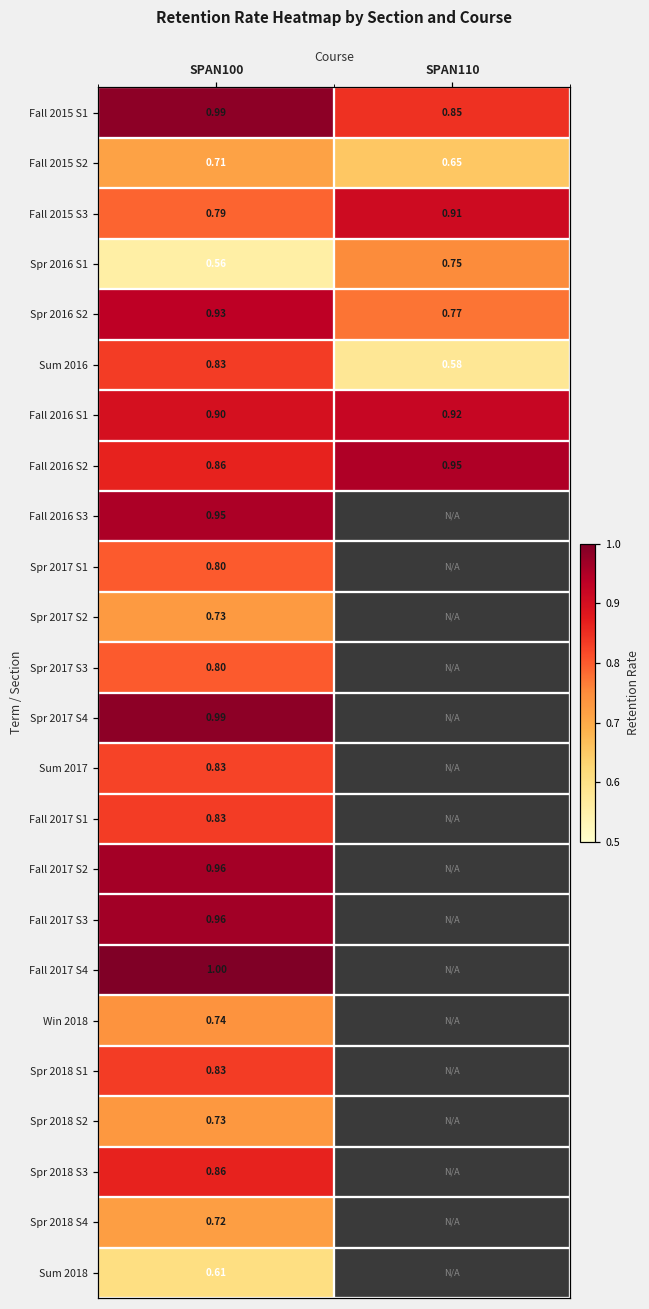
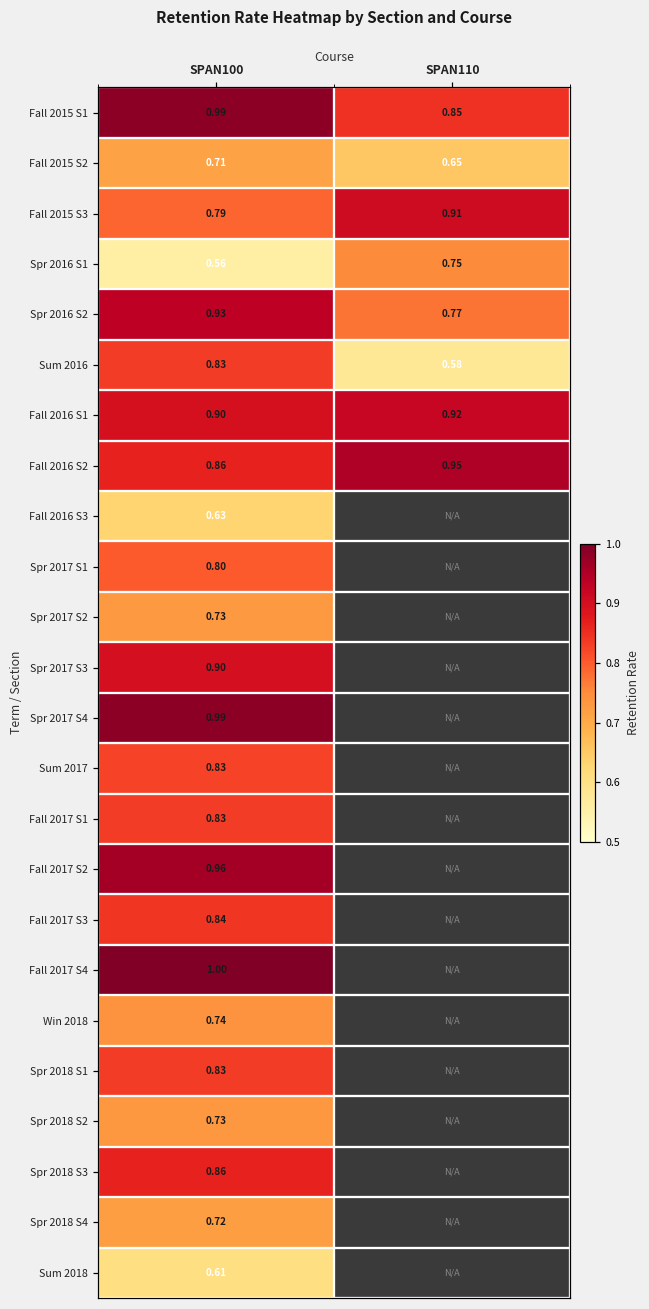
Fall 2016 S3, SPAN100: 0.95 -> 0.63
Spr 2017 S3, SPAN100: 0.80 -> 0.90
Fall 2017 S3, SPAN100: 0.96 -> 0.84
